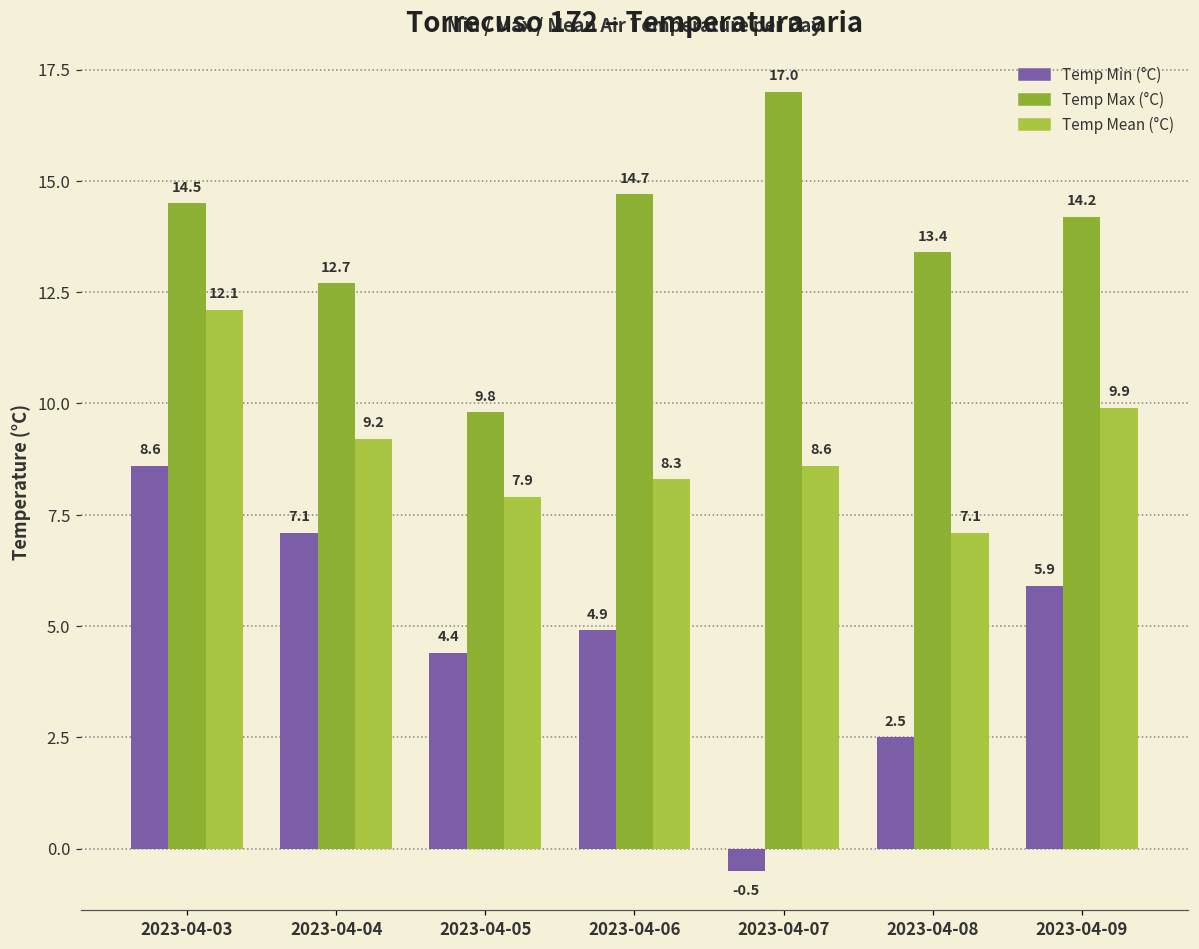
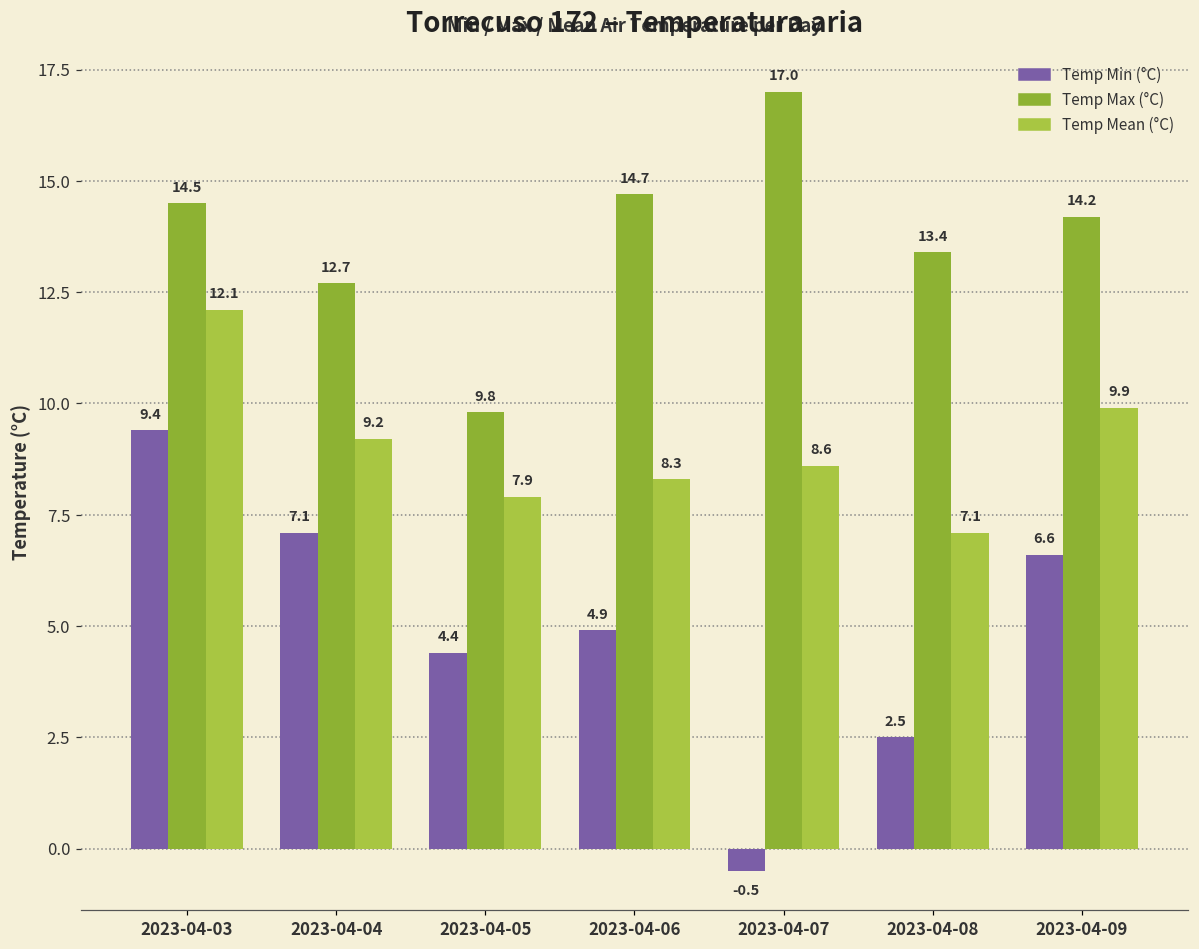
Temp Min (°C), 2023-04-03: 8.6 -> 9.4
Temp Min (°C), 2023-04-09: 5.9 -> 6.6
